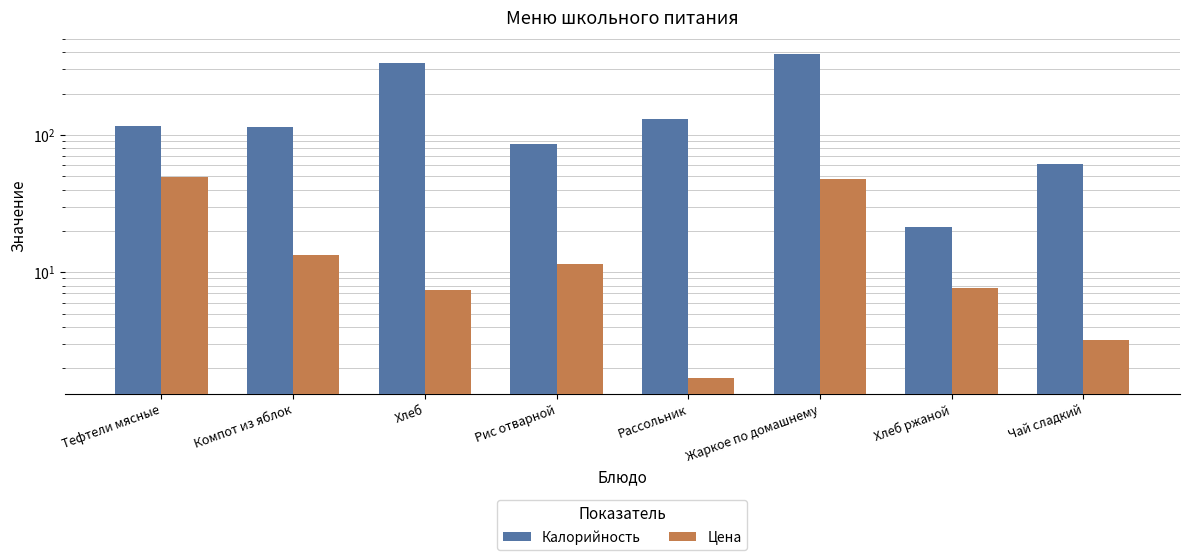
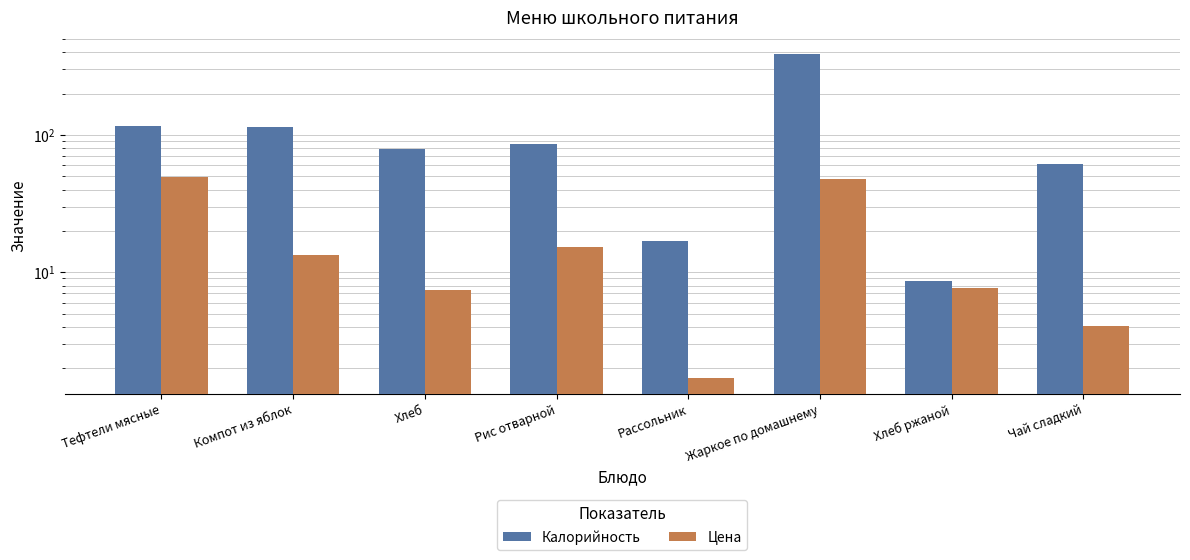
Калорийность, Хлеб: 340 -> 80
Цена, Рис отварной: 11 -> 15
Калорийность, Рассольник: 130 -> 17
Калорийность, Хлеб ржаной: 21 -> 9
Цена, Чай сладкий: 3.2 -> 4.1
